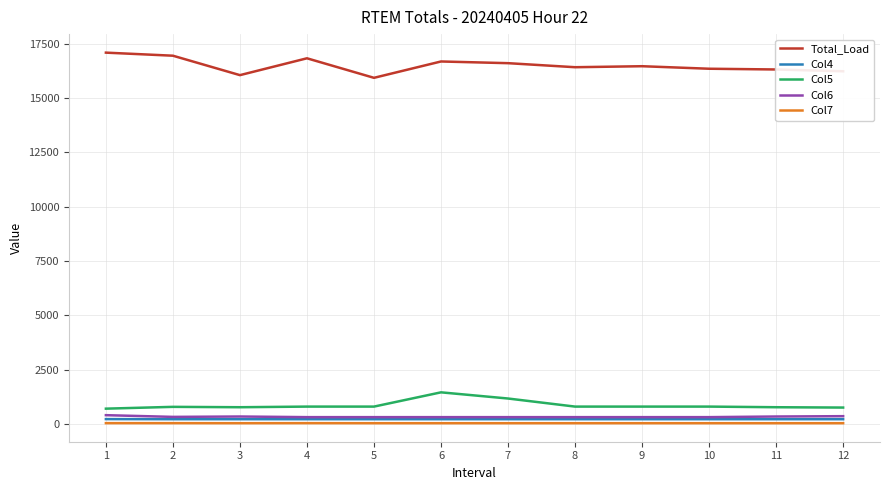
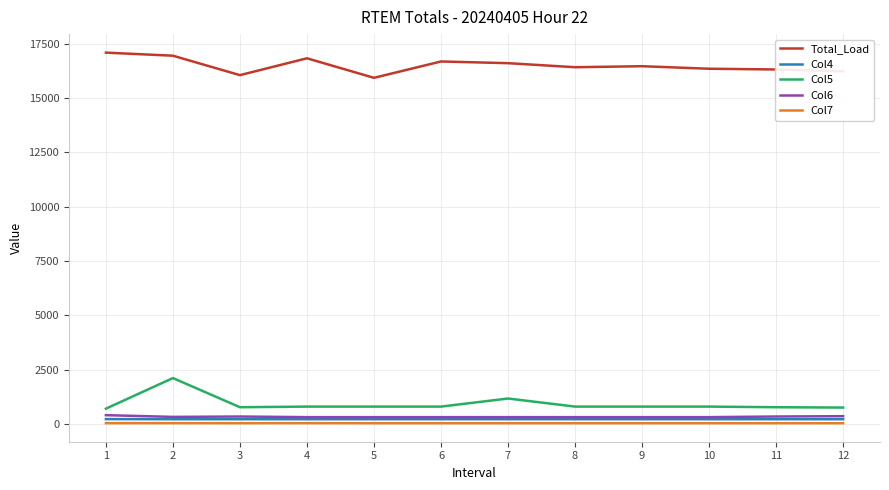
Col5, 2: 800 -> 2100
Col5, 6: 1500 -> 800
